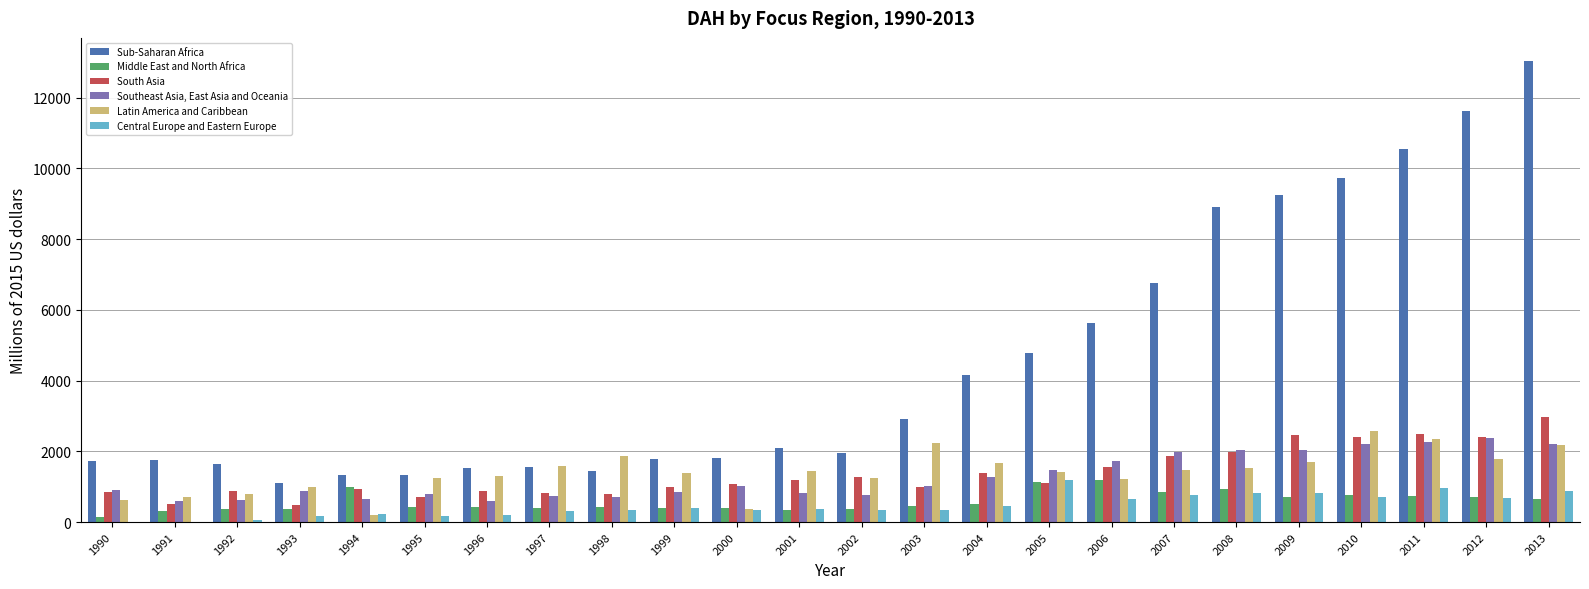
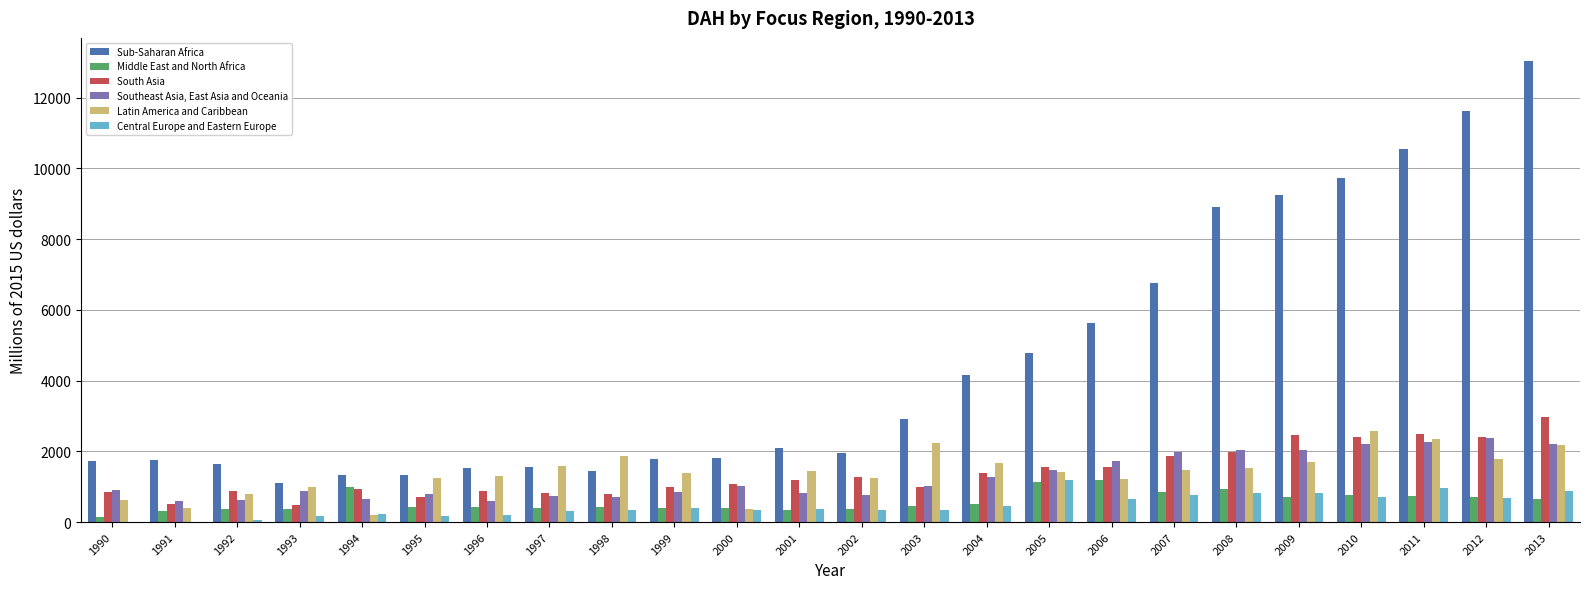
Latin America and Caribbean, 1991: 700 -> 400
South Asia, 2005: 1100 -> 1600
